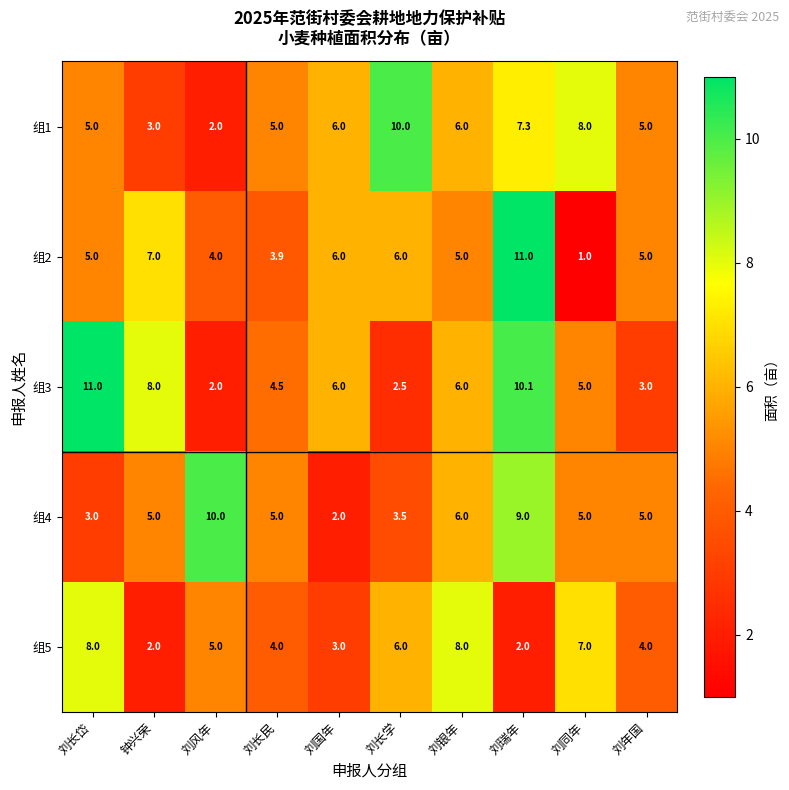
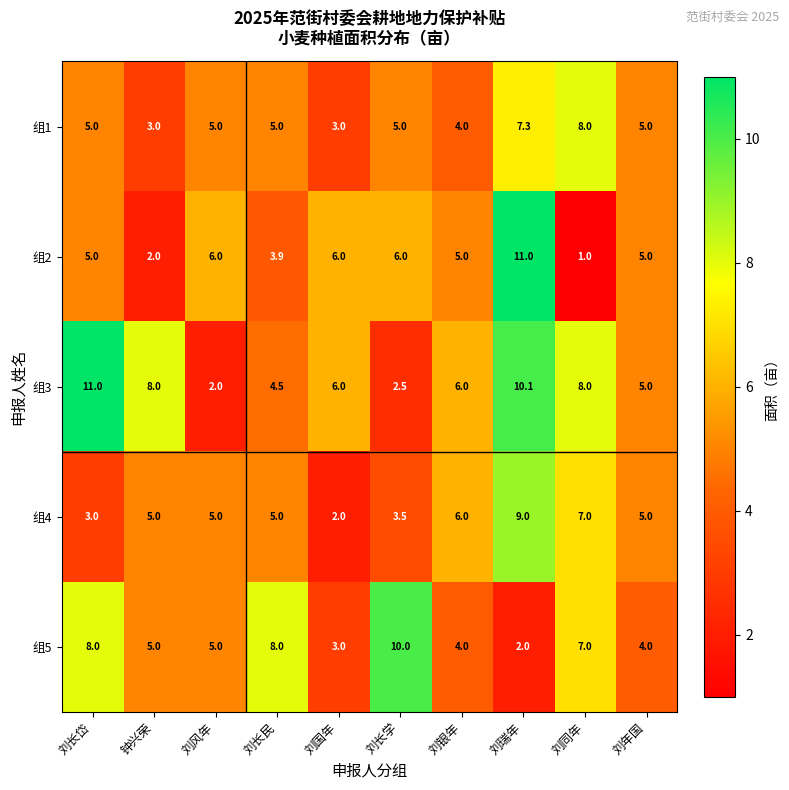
组1, 刘风年: 2.0 -> 5.0
组1, 刘国年: 6.0 -> 3.0
组1, 刘长学: 10.0 -> 5.0
组1, 刘银年: 6.0 -> 4.0
组2, 钟兴荣: 7.0 -> 2.0
组2, 刘风年: 4.0 -> 6.0
组3, 刘同年: 5.0 -> 8.0
组3, 刘年国: 3.0 -> 5.0
组4, 刘风年: 10.0 -> 5.0
组4, 刘同年: 5.0 -> 7.0
组5, 钟兴荣: 2.0 -> 5.0
组5, 刘长民: 4.0 -> 8.0
组5, 刘长学: 6.0 -> 10.0
组5, 刘银年: 8.0 -> 4.0
